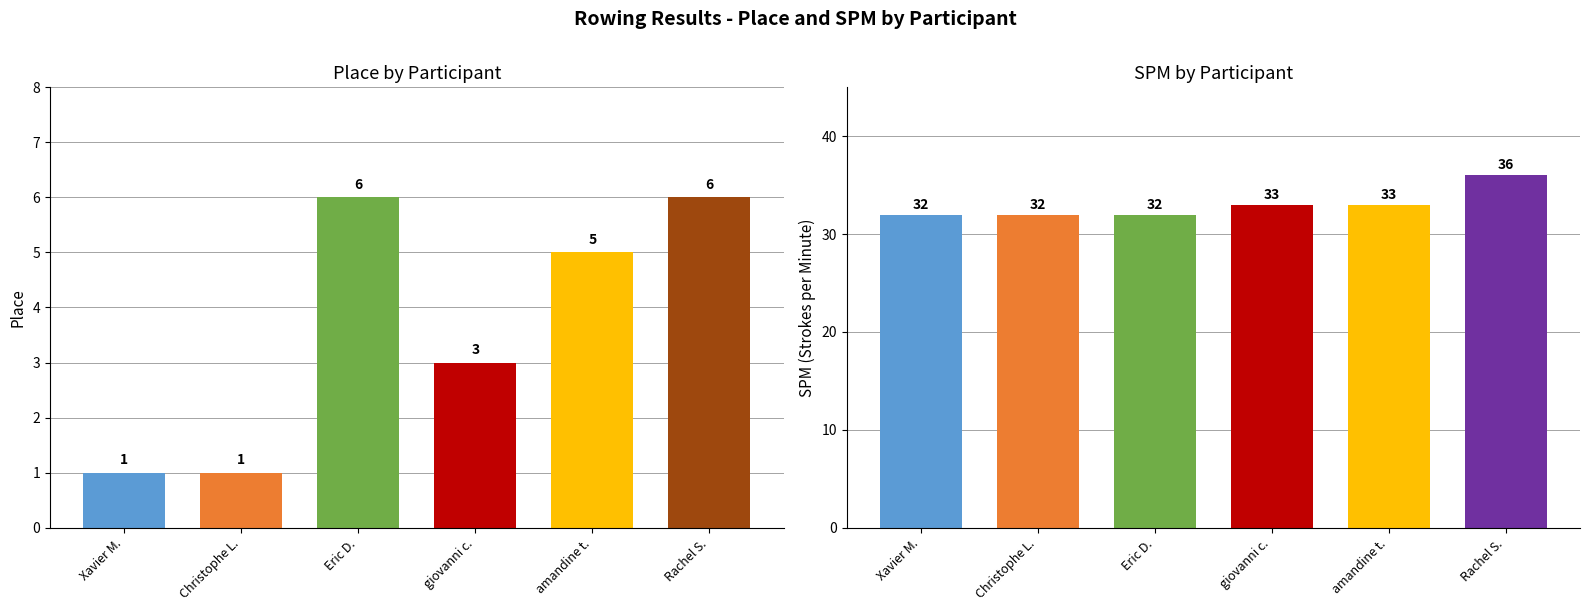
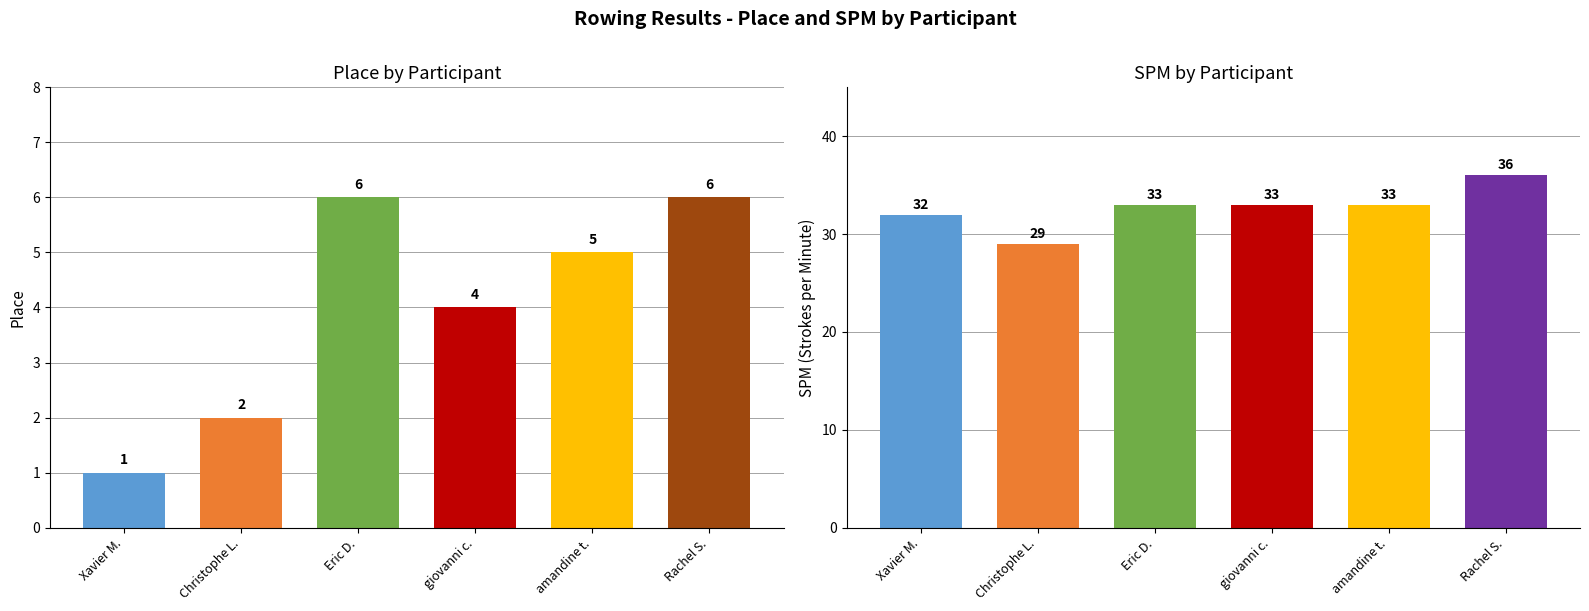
Place by Participant, Christophe L.: 1 -> 2
Place by Participant, giovanni c.: 3 -> 4
SPM by Participant, Christophe L.: 32 -> 29
SPM by Participant, Eric D.: 32 -> 33
